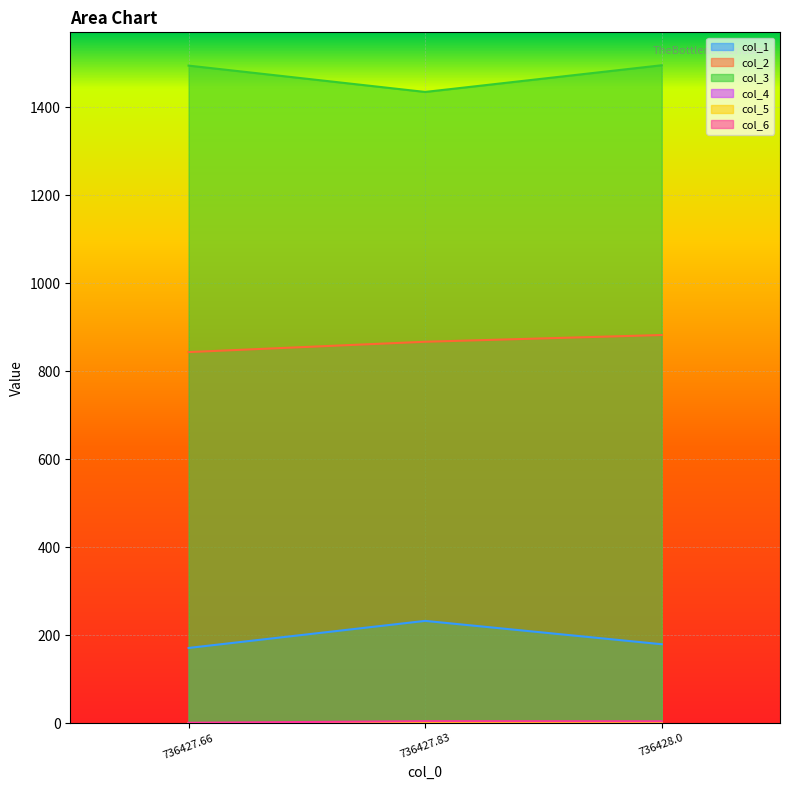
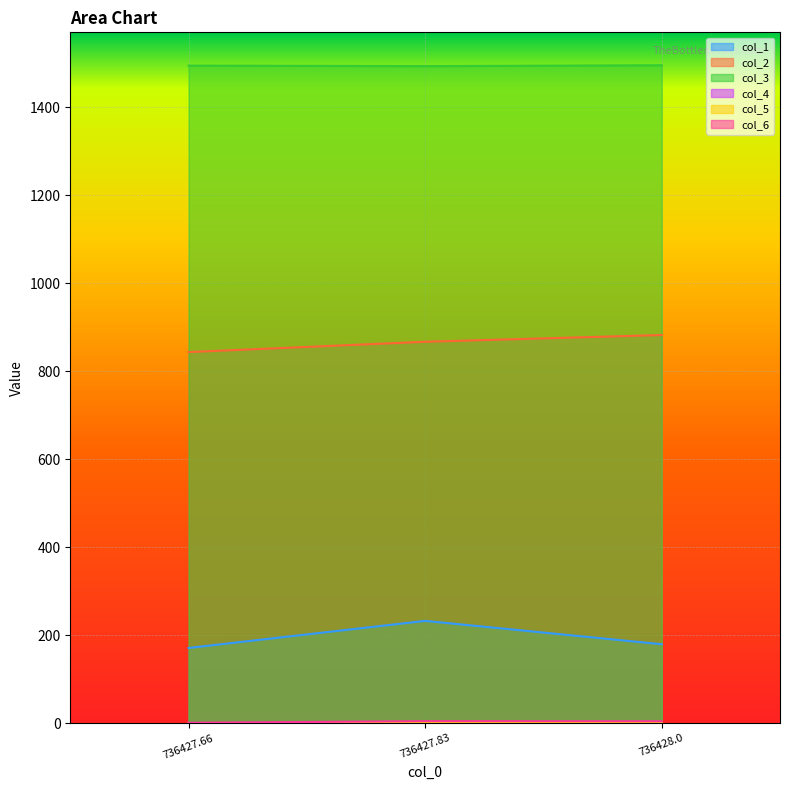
col_3, 736427.83: 1430 -> 1490
